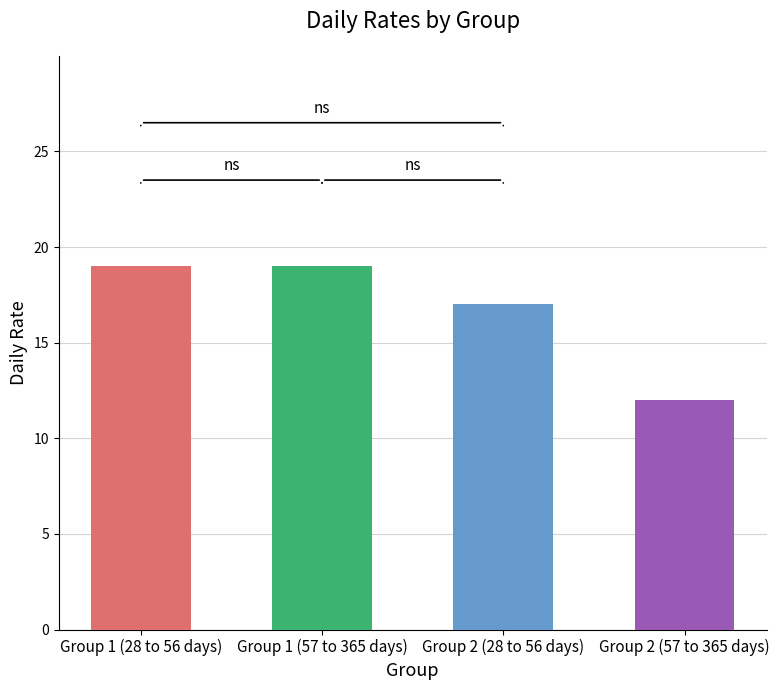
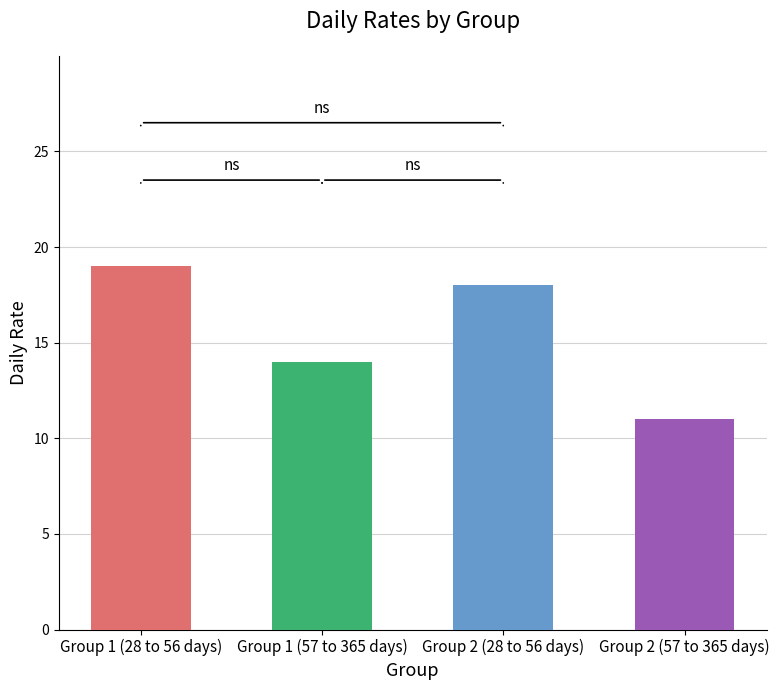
Group 1 (57 to 365 days): 19 -> 14
Group 2 (28 to 56 days): 17 -> 18
Group 2 (57 to 365 days): 12 -> 11
